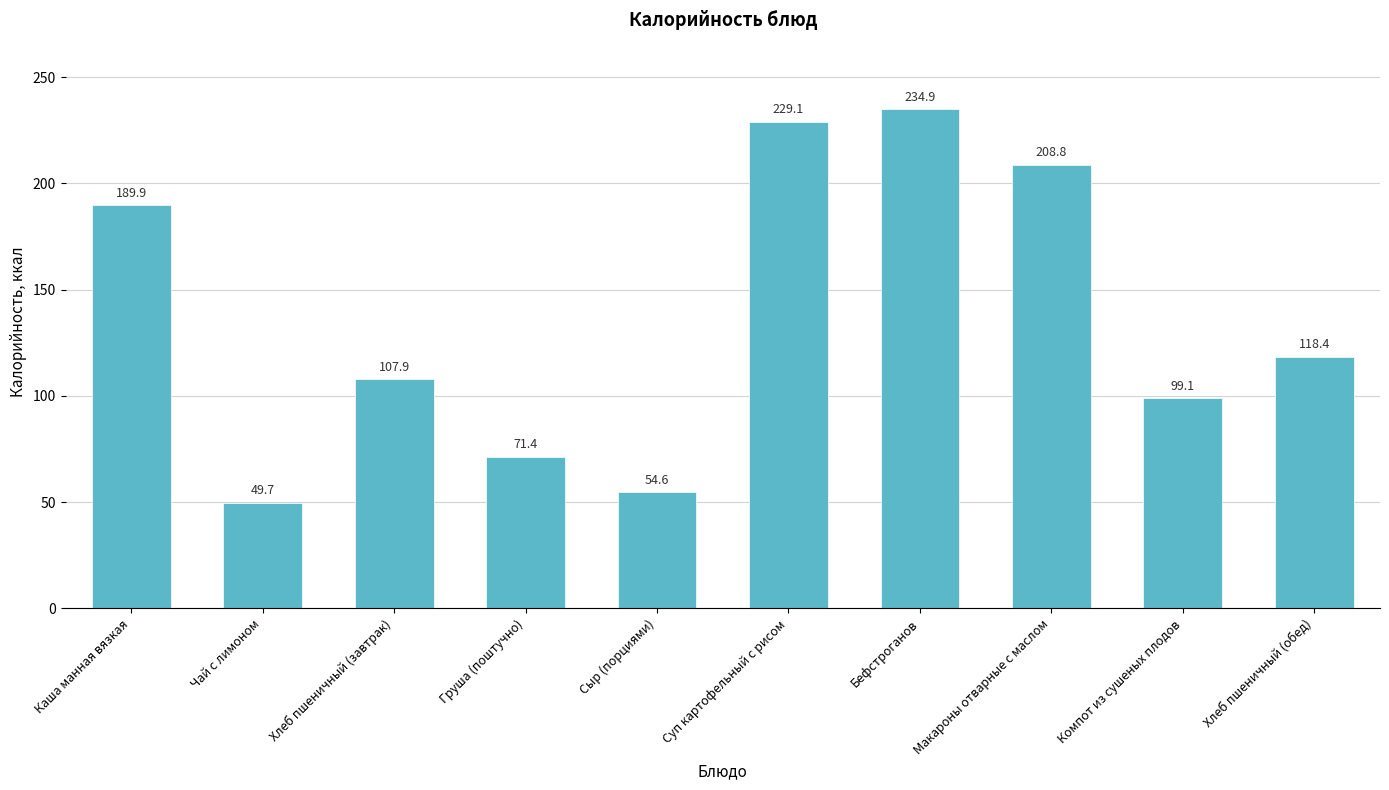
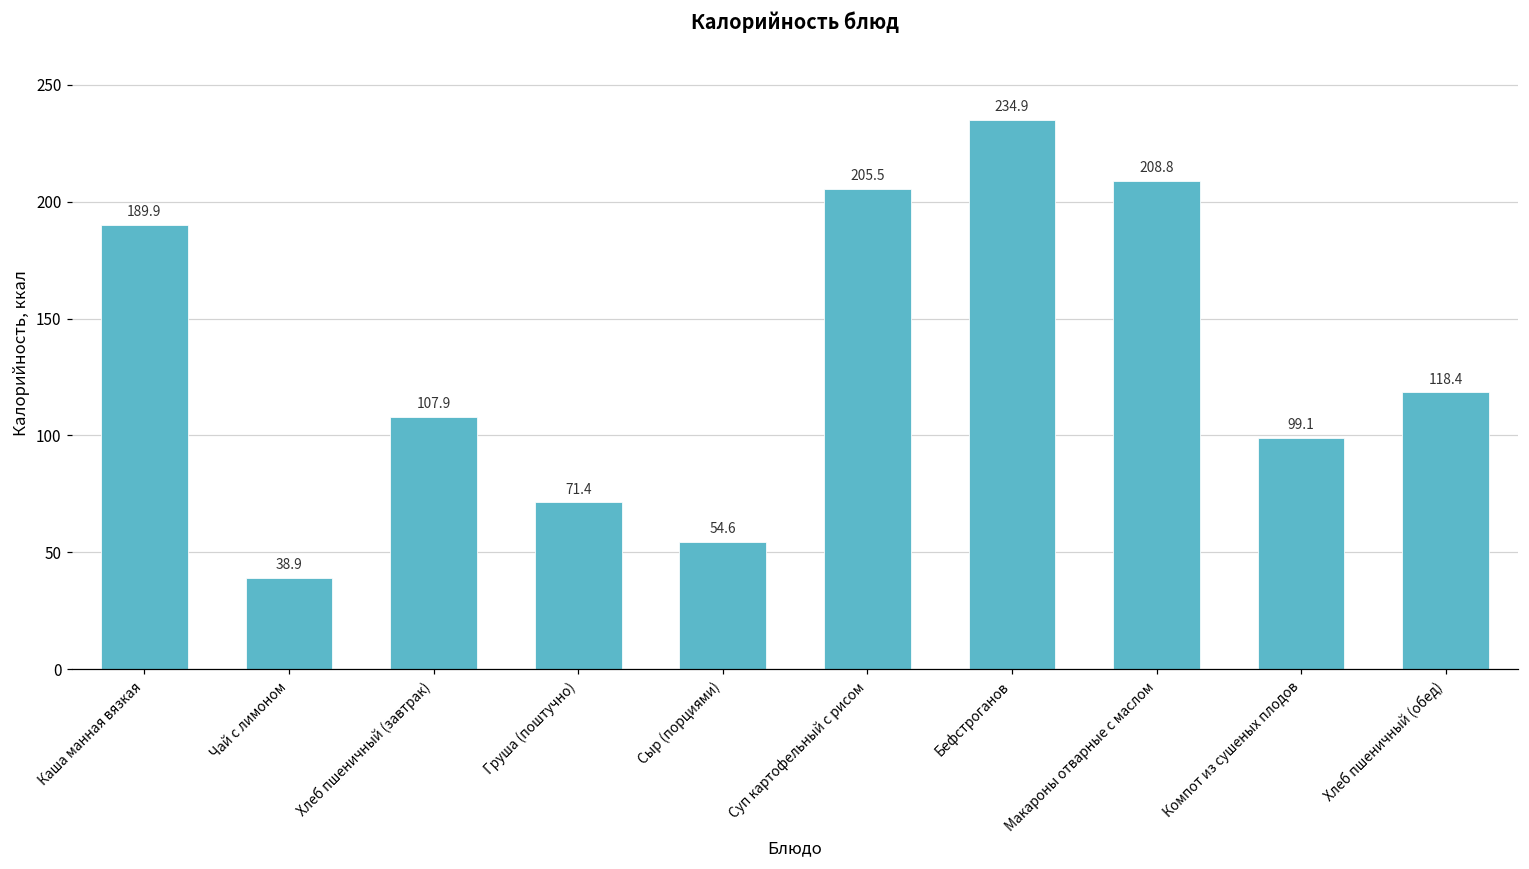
Чай с лимоном: 49.7 -> 38.9
Суп картофельный с рисом: 229.1 -> 205.5
